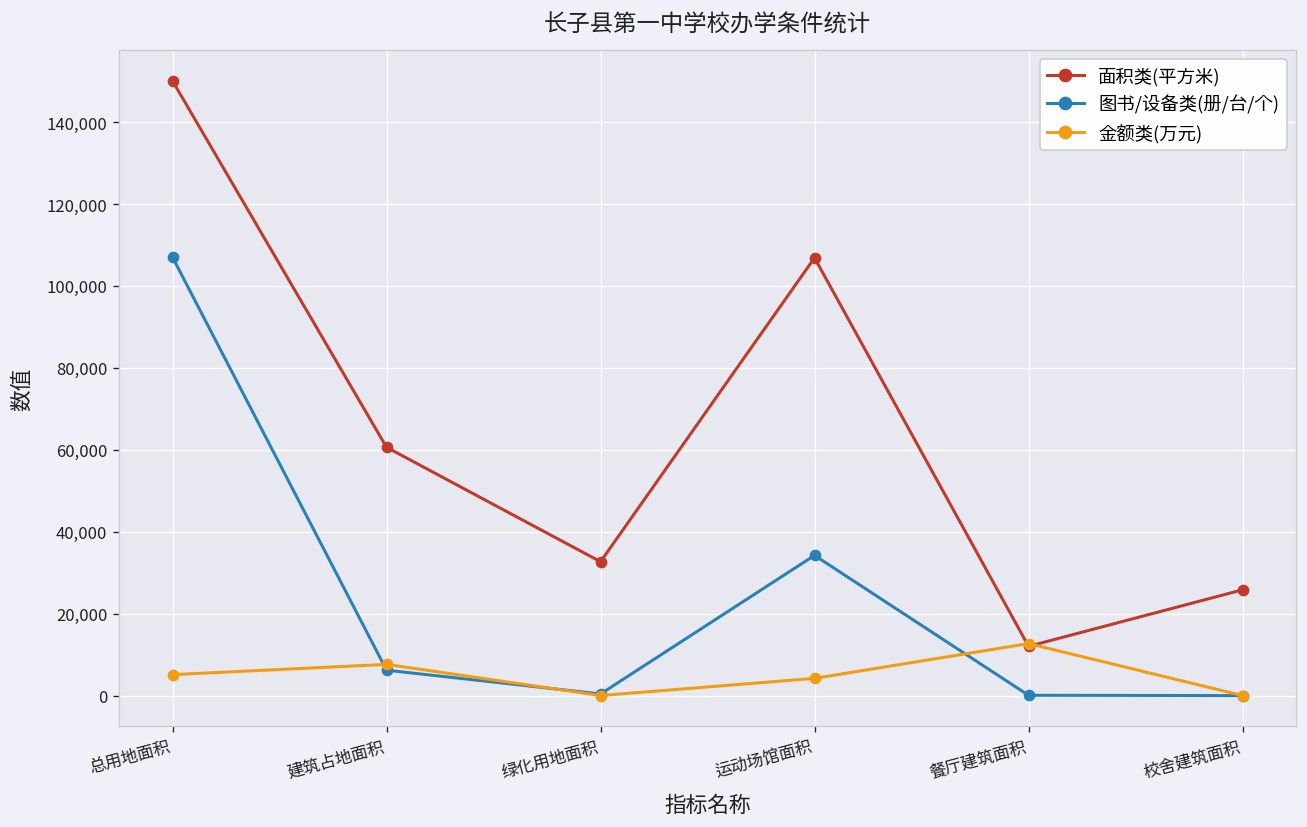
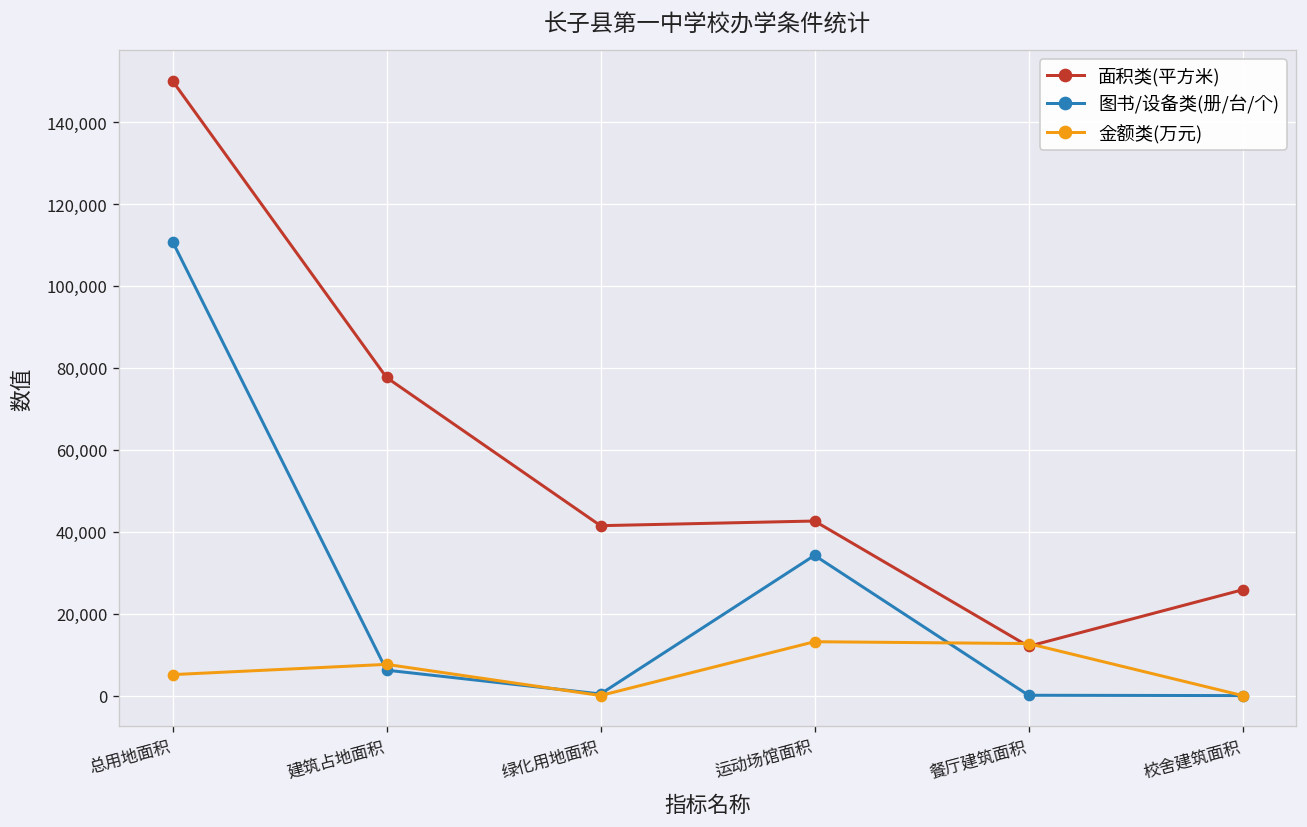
图书/设备类(册/台/个), 总用地面积: 107,000 -> 111,000
面积类(平方米), 建筑占地面积: 61,000 -> 78,000
面积类(平方米), 绿化用地面积: 33,000 -> 41,000
面积类(平方米), 运动场馆面积: 107,000 -> 43,000
金额类(万元), 运动场馆面积: 4,000 -> 13,000
